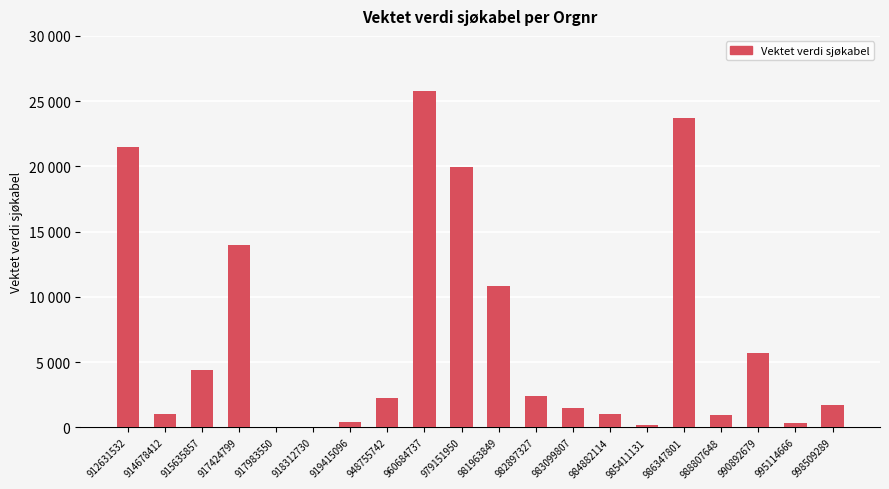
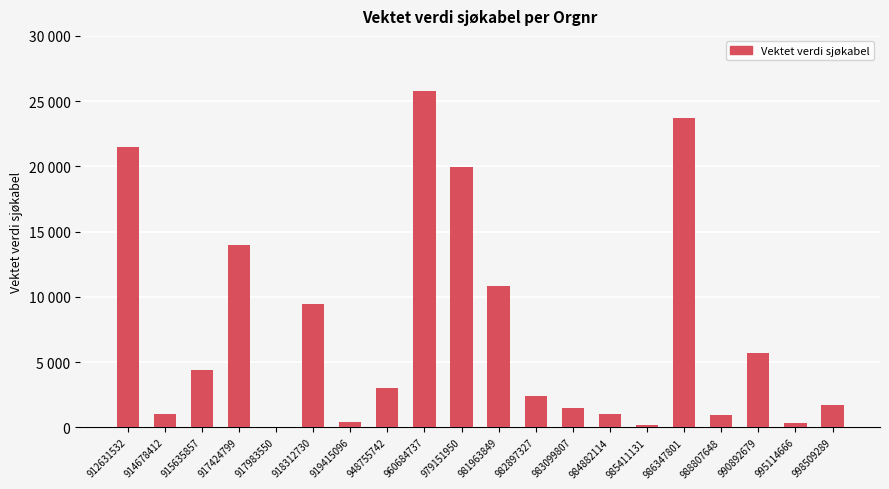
918312730: 100 -> 9500
948755742: 2200 -> 3000
